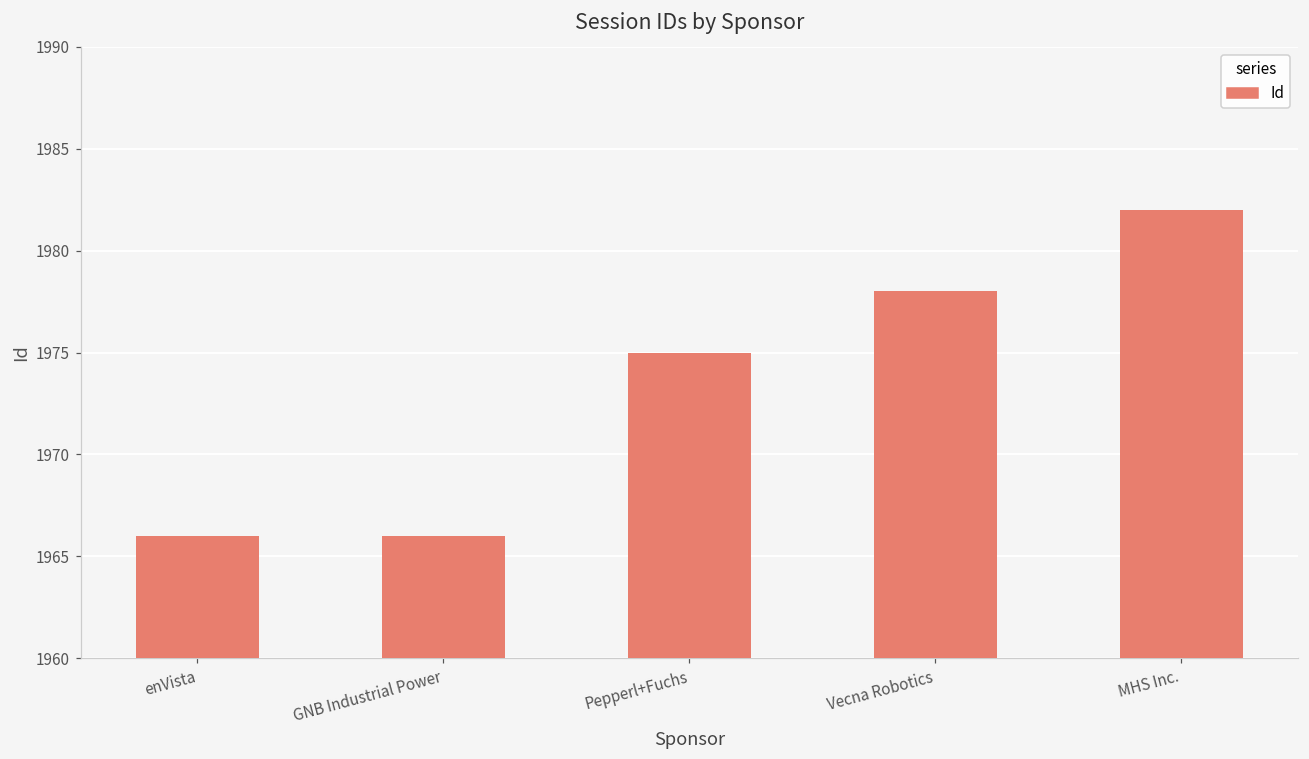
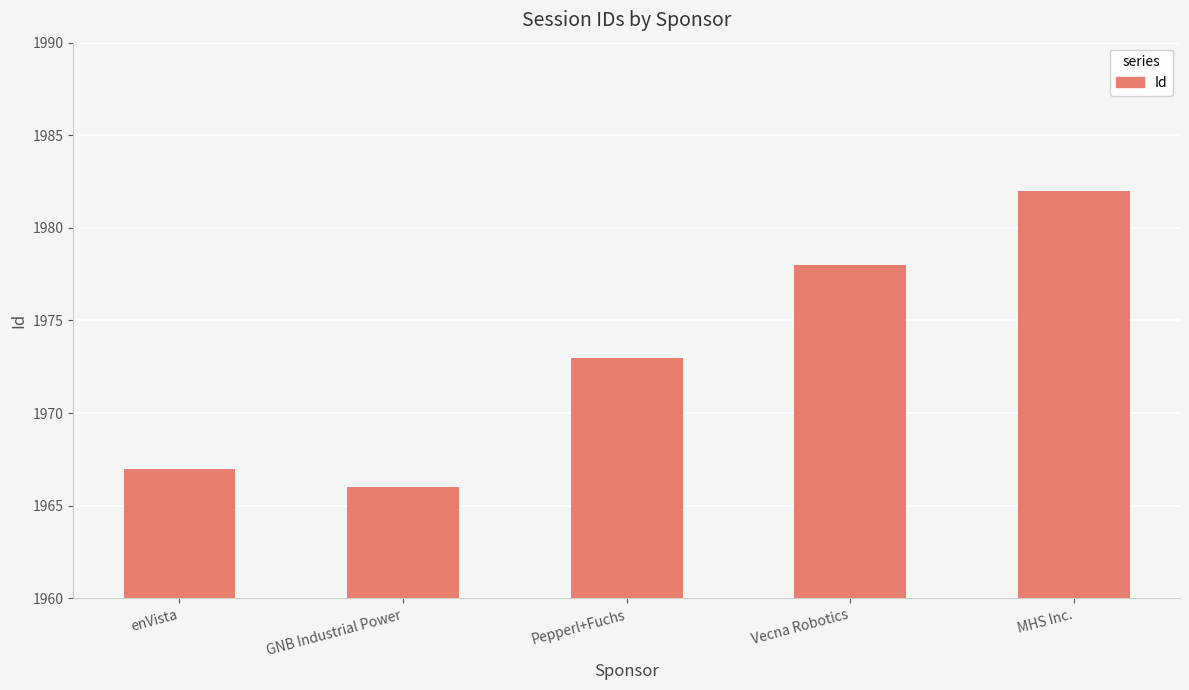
enVista: 1966 -> 1967
Pepperl+Fuchs: 1975 -> 1973
